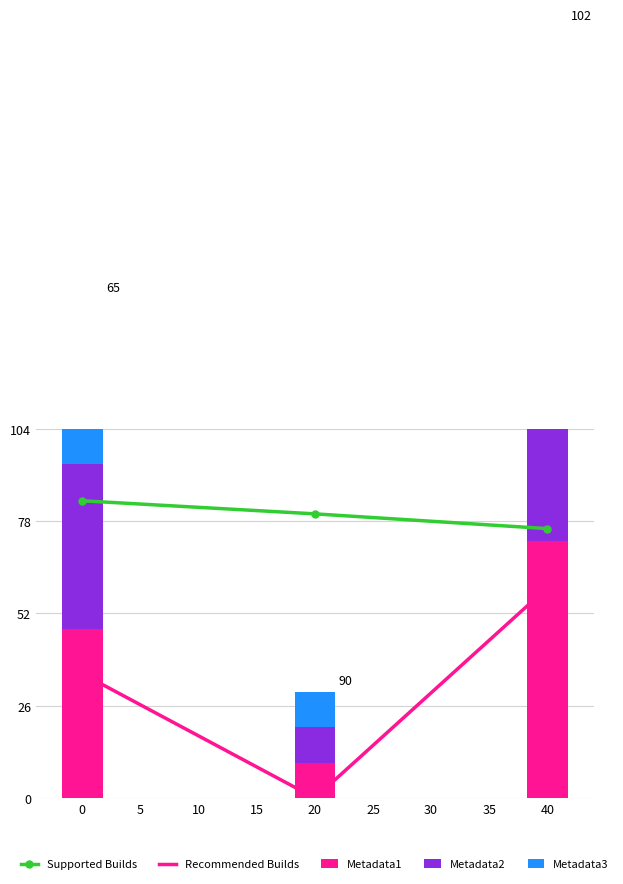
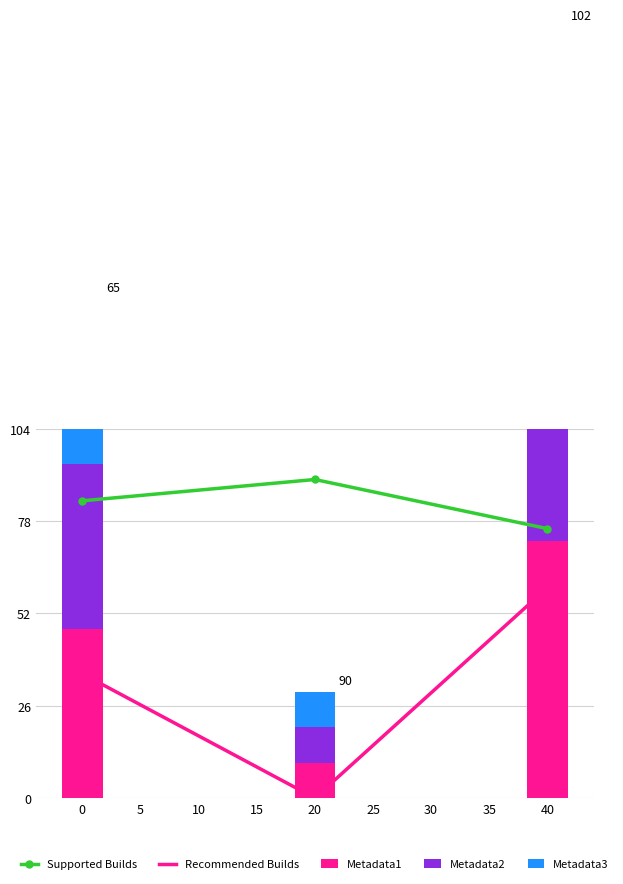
Supported Builds, 20: 80 -> 90
